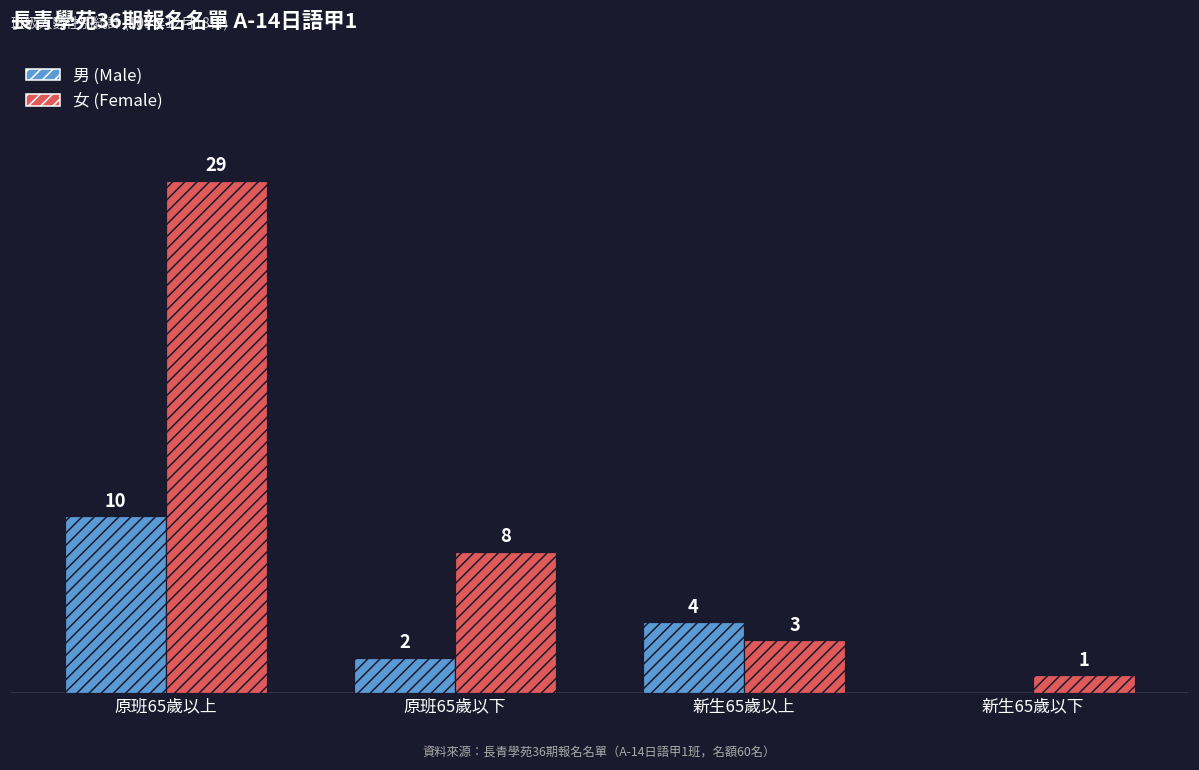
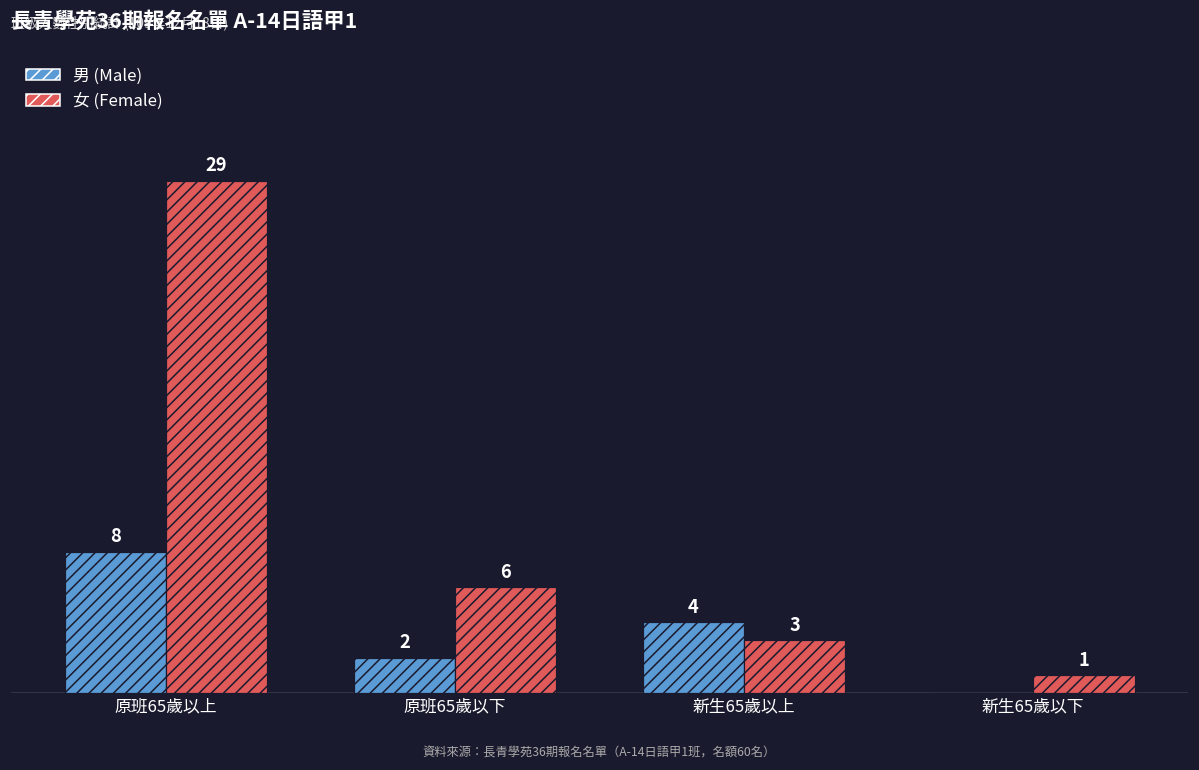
男 (Male), 原班65歲以上: 10 -> 8
女 (Female), 原班65歲以下: 8 -> 6
